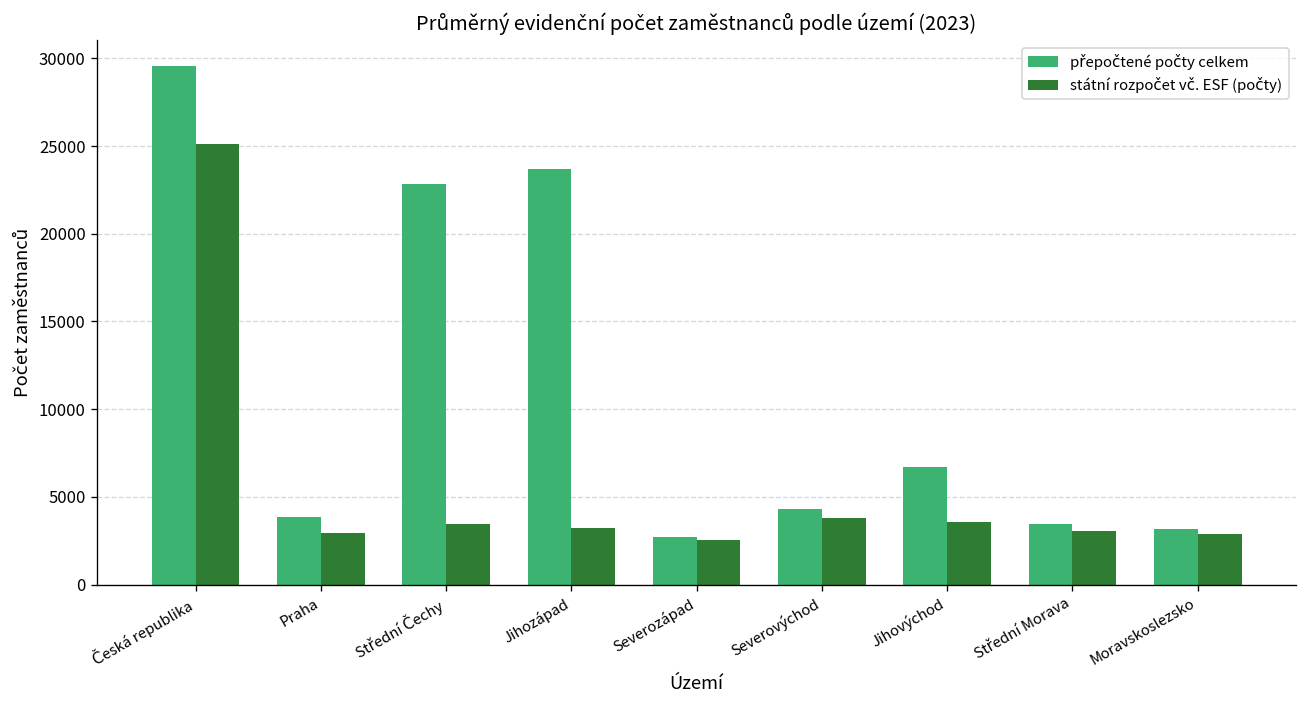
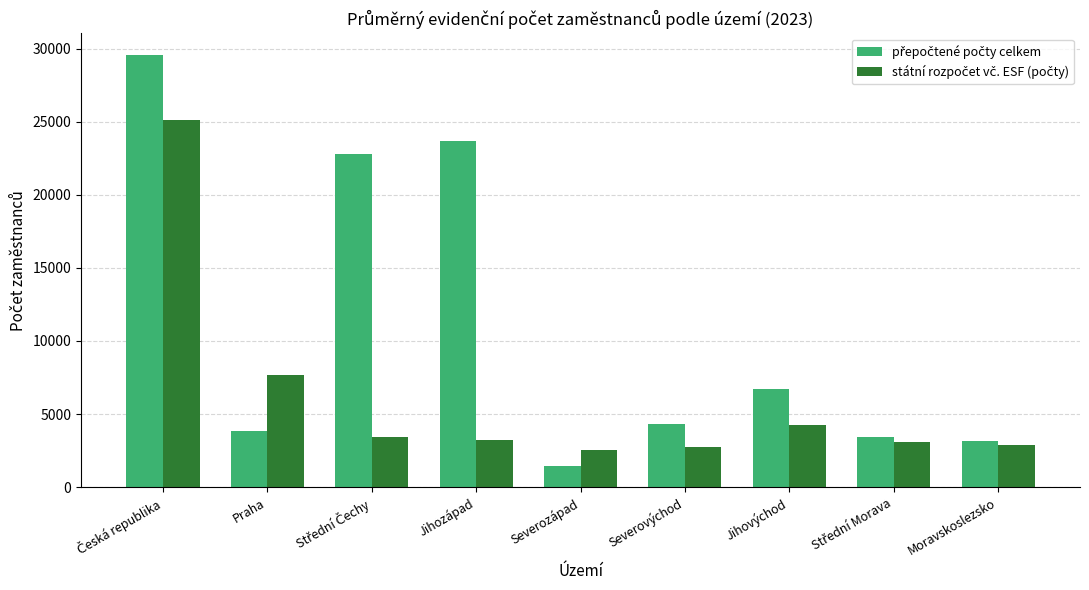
státní rozpočet vč. ESF (počty), Praha: 3000 -> 7700
přepočtené počty celkem, Severozápad: 2700 -> 1400
státní rozpočet vč. ESF (počty), Severovýchod: 3800 -> 2700
státní rozpočet vč. ESF (počty), Jihovýchod: 3600 -> 4200
